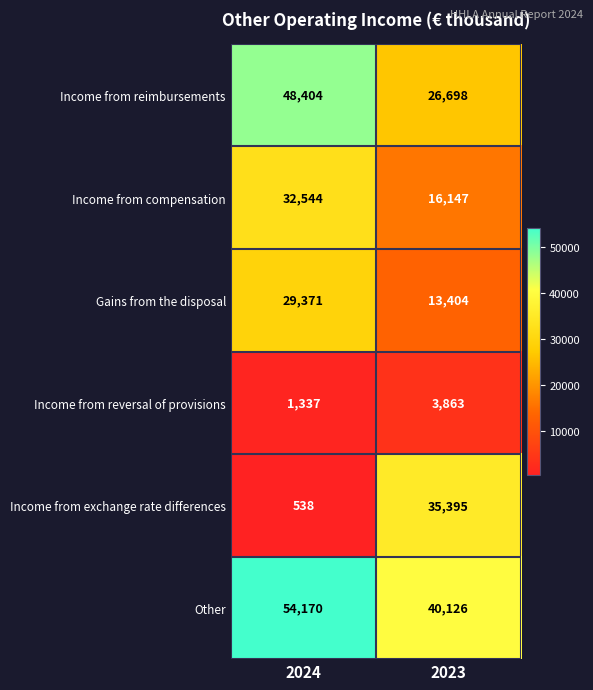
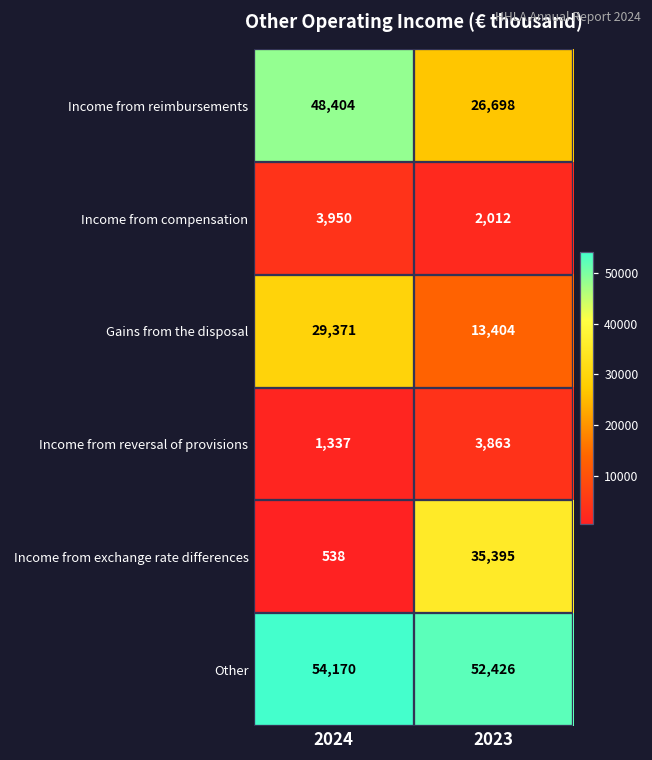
Income from compensation, 2024: 32,544 -> 3,950
Income from compensation, 2023: 16,147 -> 2,012
Other, 2023: 40,126 -> 52,426
